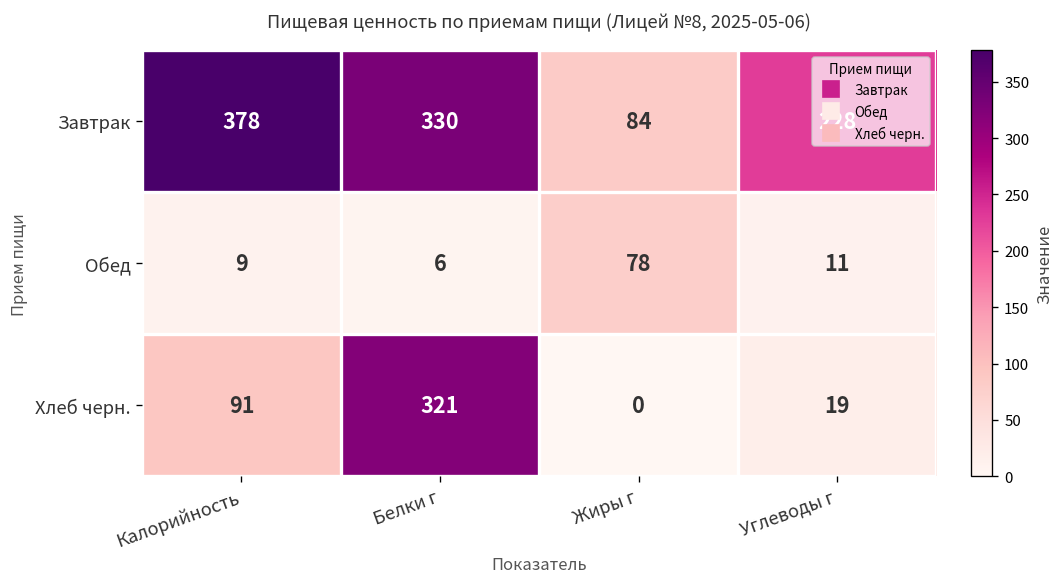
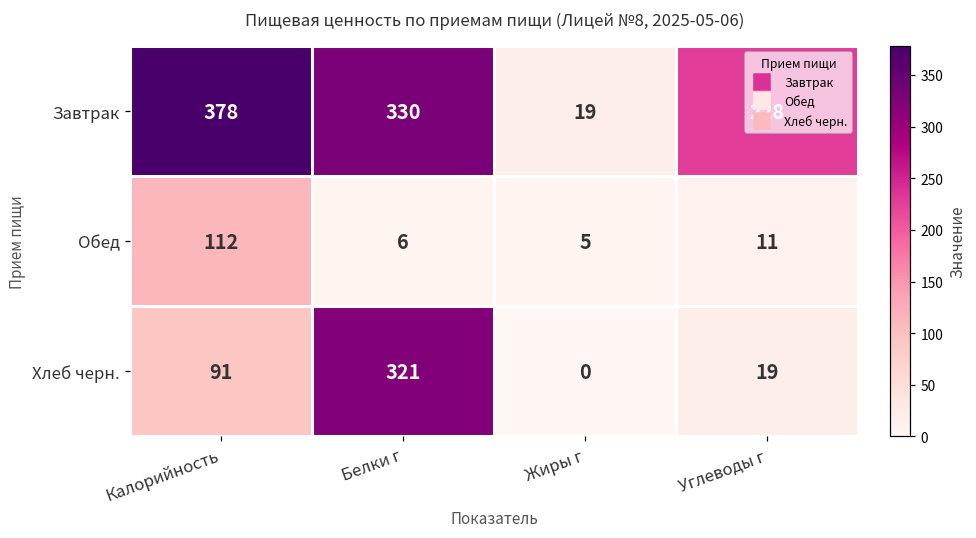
Завтрак, Жиры г: 84 -> 19
Обед, Калорийность: 9 -> 112
Обед, Жиры г: 78 -> 5
